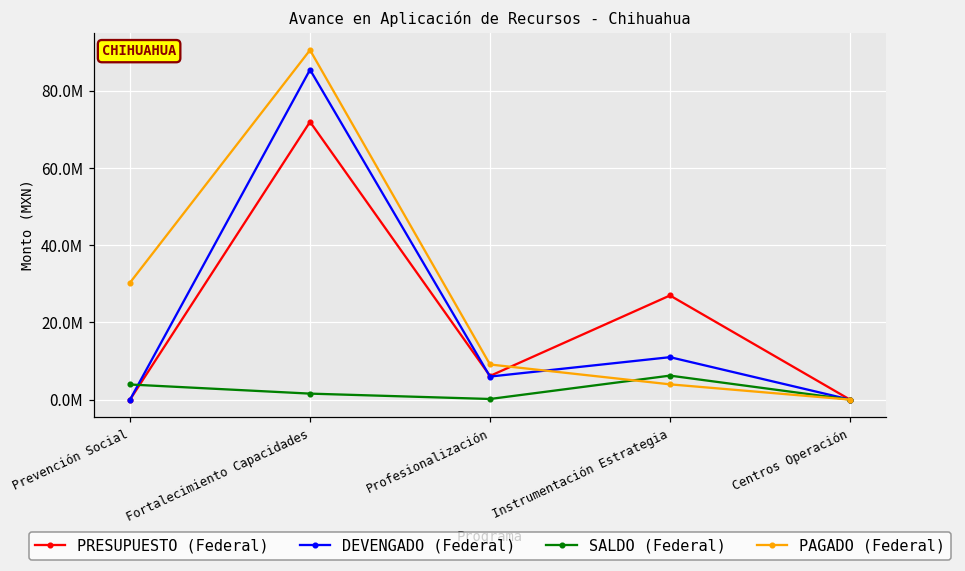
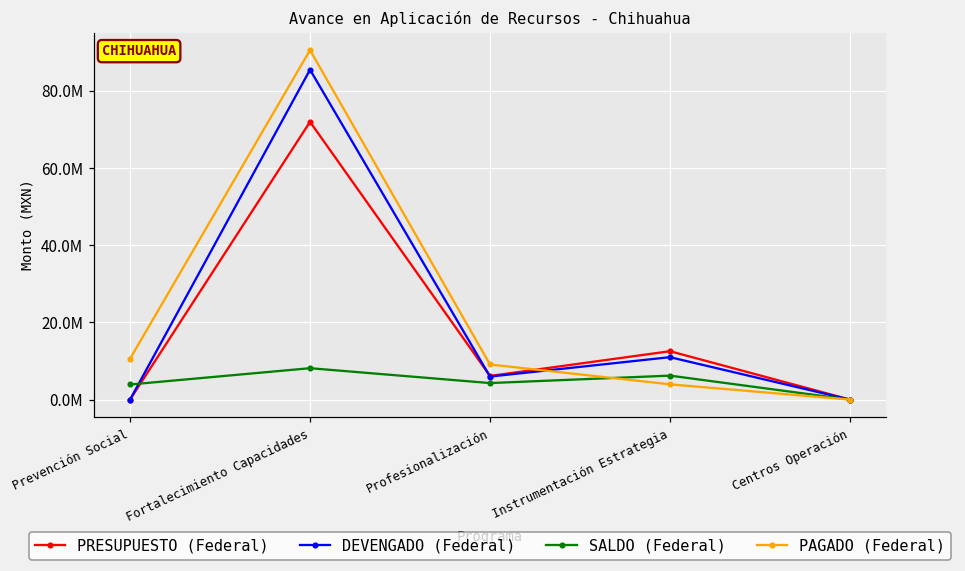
PAGADO (Federal), Prevención Social: 30000000 -> 11000000
SALDO (Federal), Fortalecimiento Capacidades: 2000000 -> 8000000
SALDO (Federal), Profesionalización: 0 -> 4000000
PRESUPUESTO (Federal), Instrumentación Estrategia: 27000000 -> 13000000
